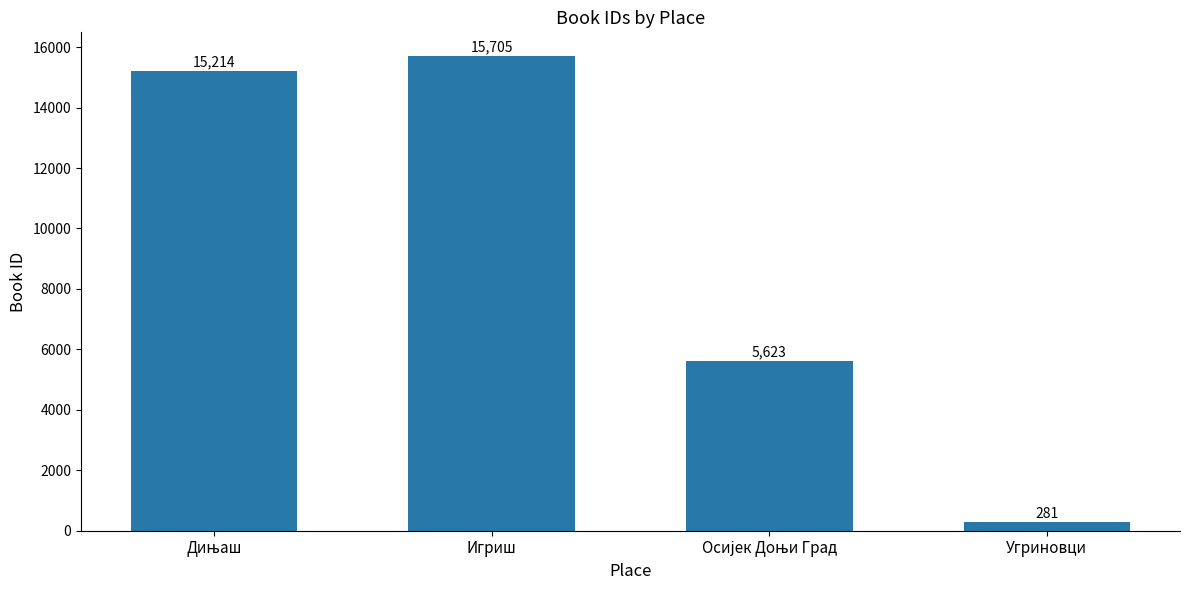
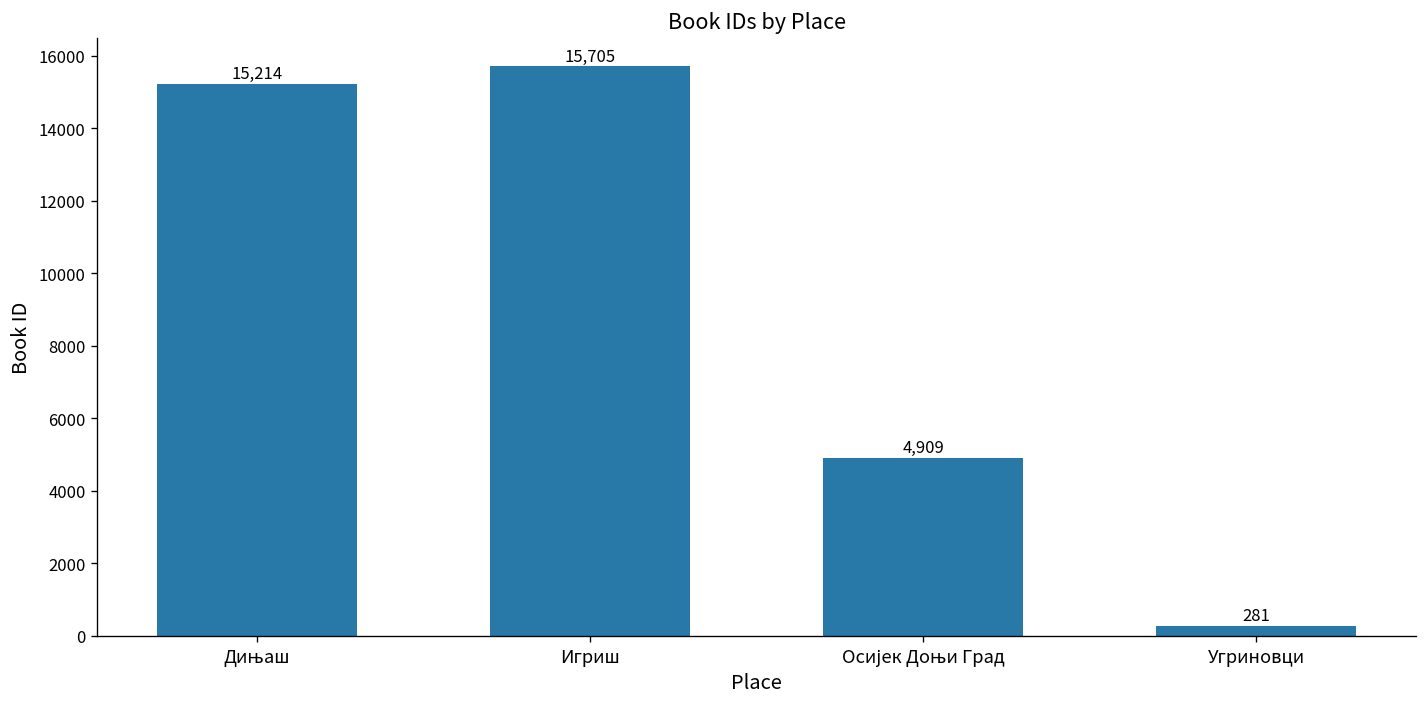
Осијек Доњи Град: 5,623 -> 4,909
